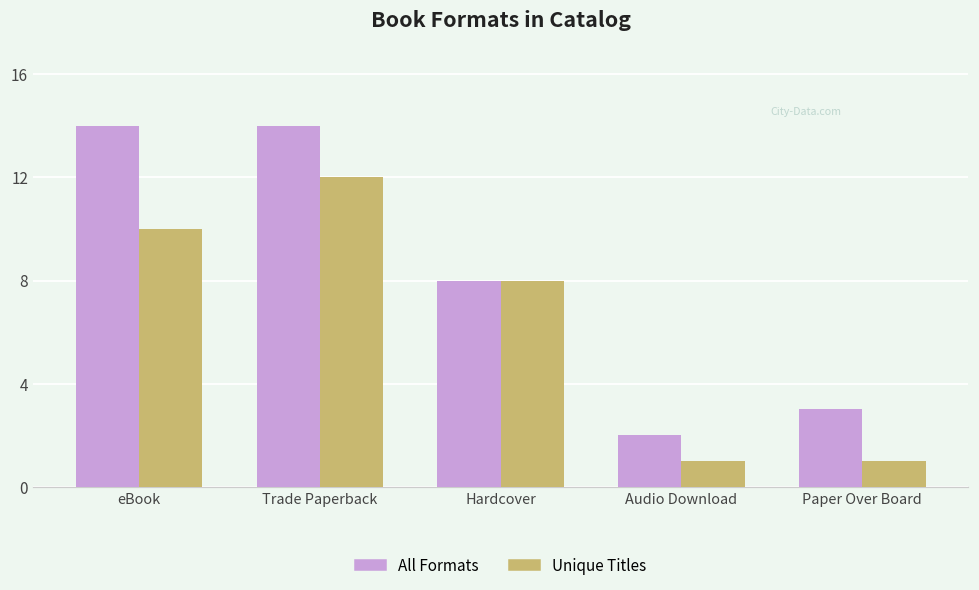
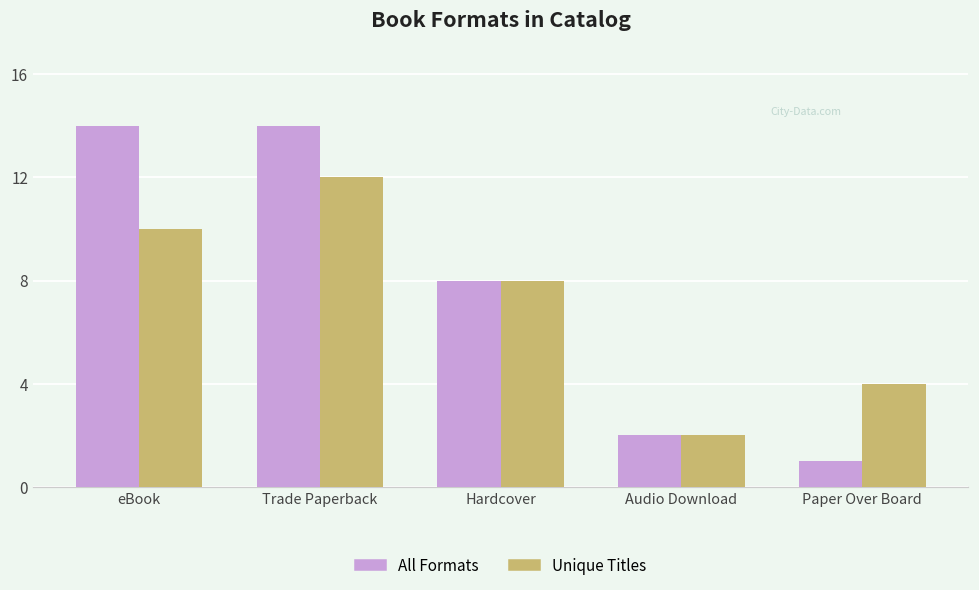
Unique Titles, Audio Download: 1 -> 2
All Formats, Paper Over Board: 3 -> 1
Unique Titles, Paper Over Board: 1 -> 4
